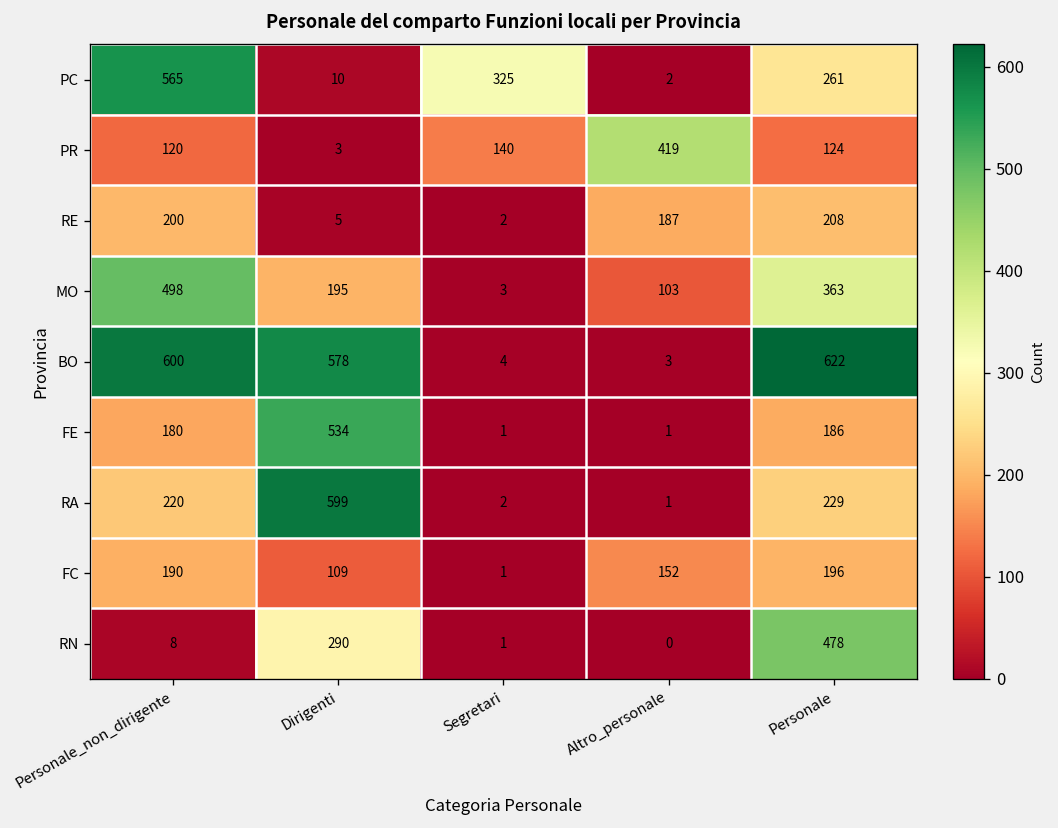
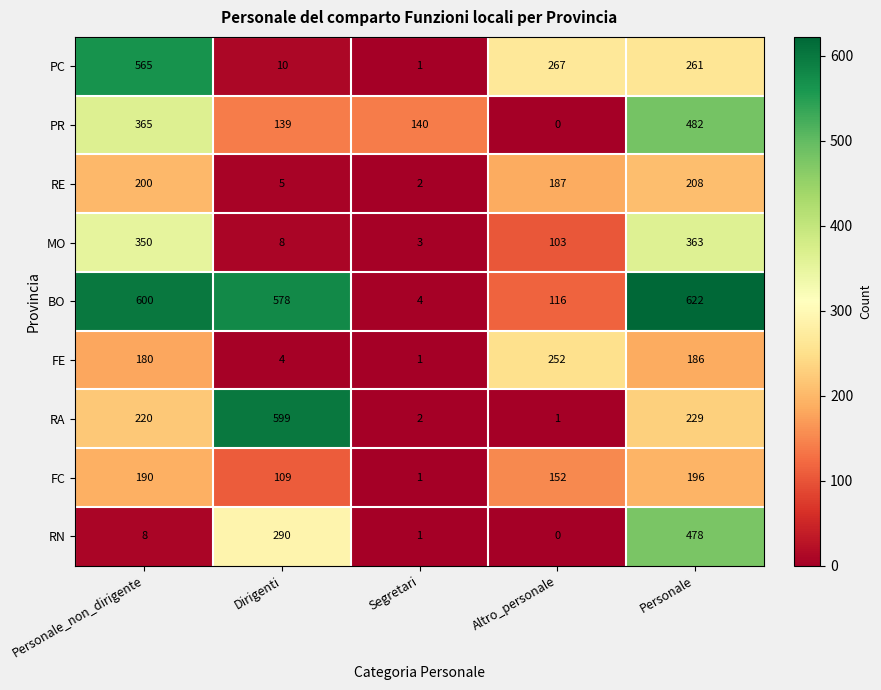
PC, Segretari: 325 -> 1
PC, Altro_personale: 2 -> 267
PR, Personale_non_dirigente: 120 -> 365
PR, Dirigenti: 3 -> 139
PR, Altro_personale: 419 -> 0
PR, Personale: 124 -> 482
MO, Personale_non_dirigente: 498 -> 350
MO, Dirigenti: 195 -> 8
BO, Altro_personale: 3 -> 116
FE, Dirigenti: 534 -> 4
FE, Altro_personale: 1 -> 252
